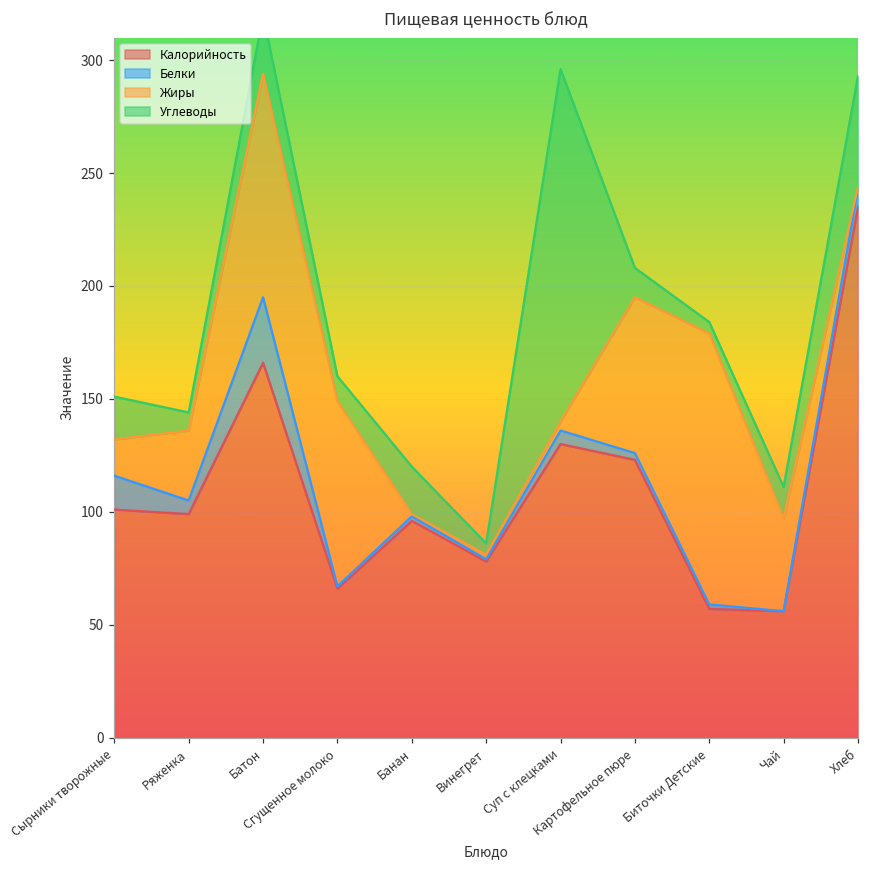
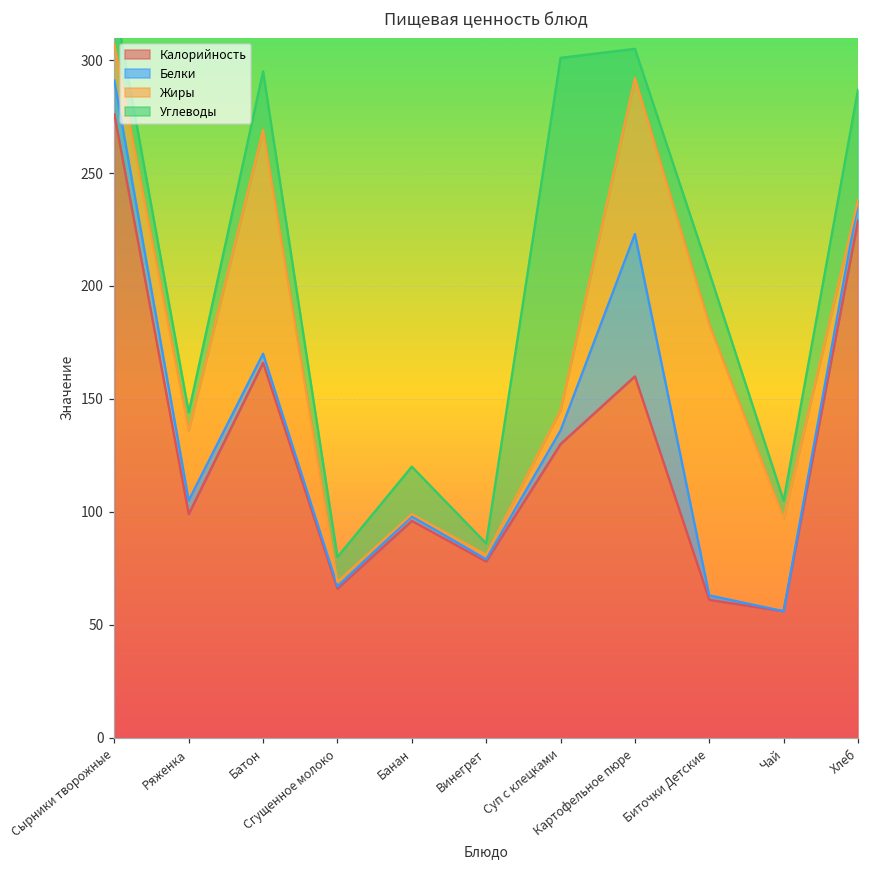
Калорийность, Сырники творожные: 101 -> 276
Белки, Батон: 29 -> 4
Жиры, Сгущенное молоко: 82 -> 2
Жиры, Суп с клецками: 4 -> 9
Калорийность, Картофельное пюре: 123 -> 160
Белки, Картофельное пюре: 3 -> 63
Калорийность, Биточки Детские: 57 -> 61
Углеводы, Биточки Детские: 5 -> 23
Углеводы, Чай: 14 -> 8
Калорийность, Хлеб: 235 -> 229
